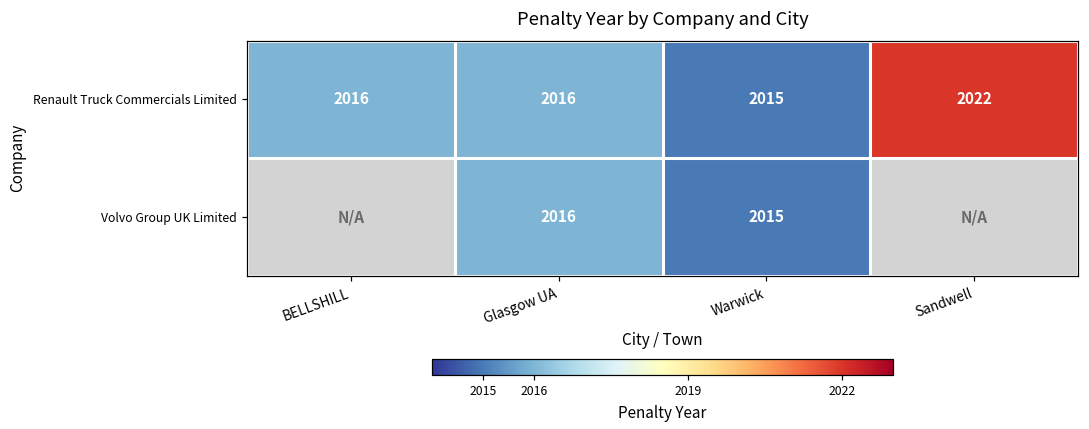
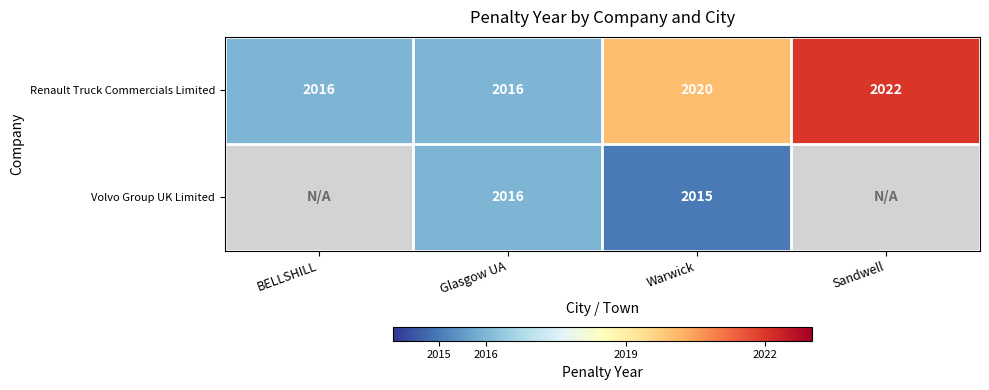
Renault Truck Commercials Limited, Warwick: 2015 -> 2020
